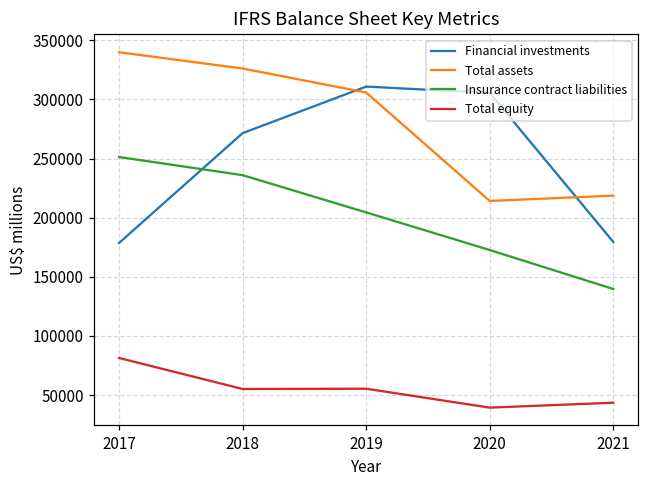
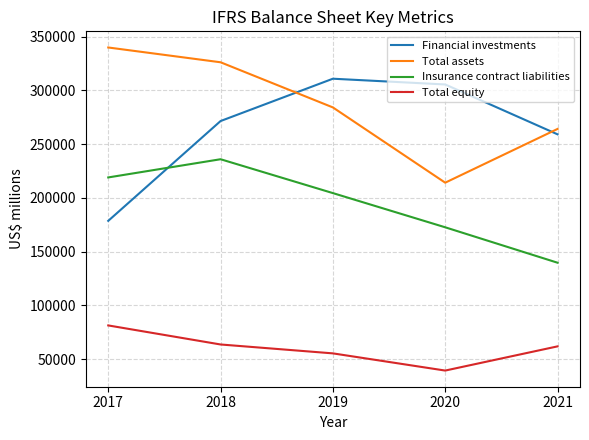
Insurance contract liabilities, 2017: 251000 -> 219000
Total equity, 2018: 55000 -> 64000
Total assets, 2019: 306000 -> 284000
Financial investments, 2021: 180000 -> 259000
Total assets, 2021: 219000 -> 264000
Total equity, 2021: 44000 -> 62000
